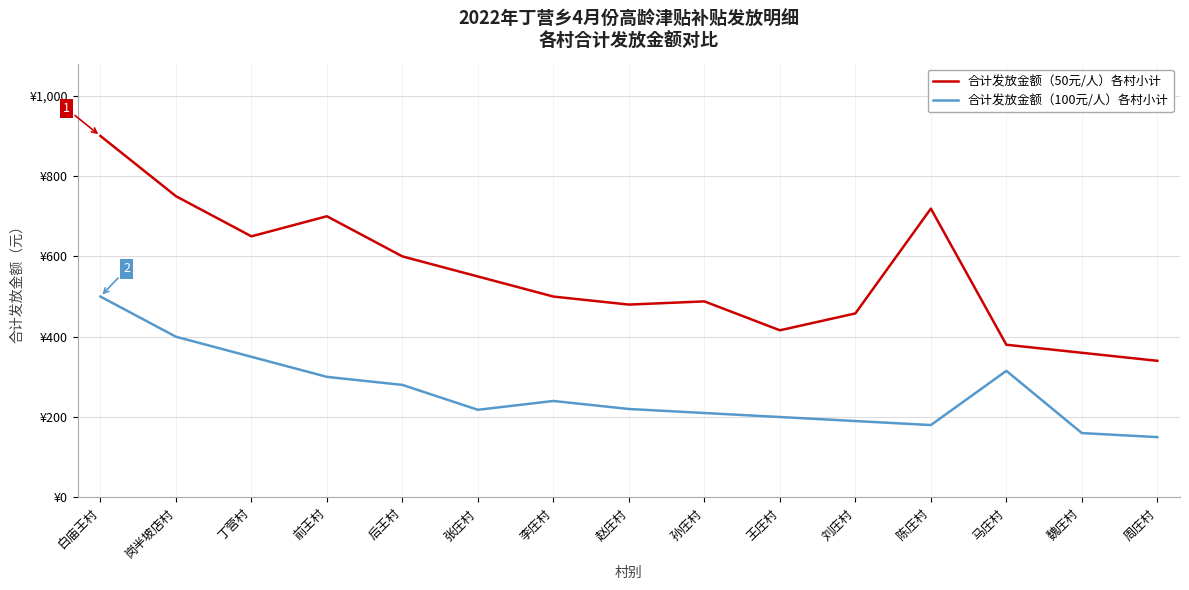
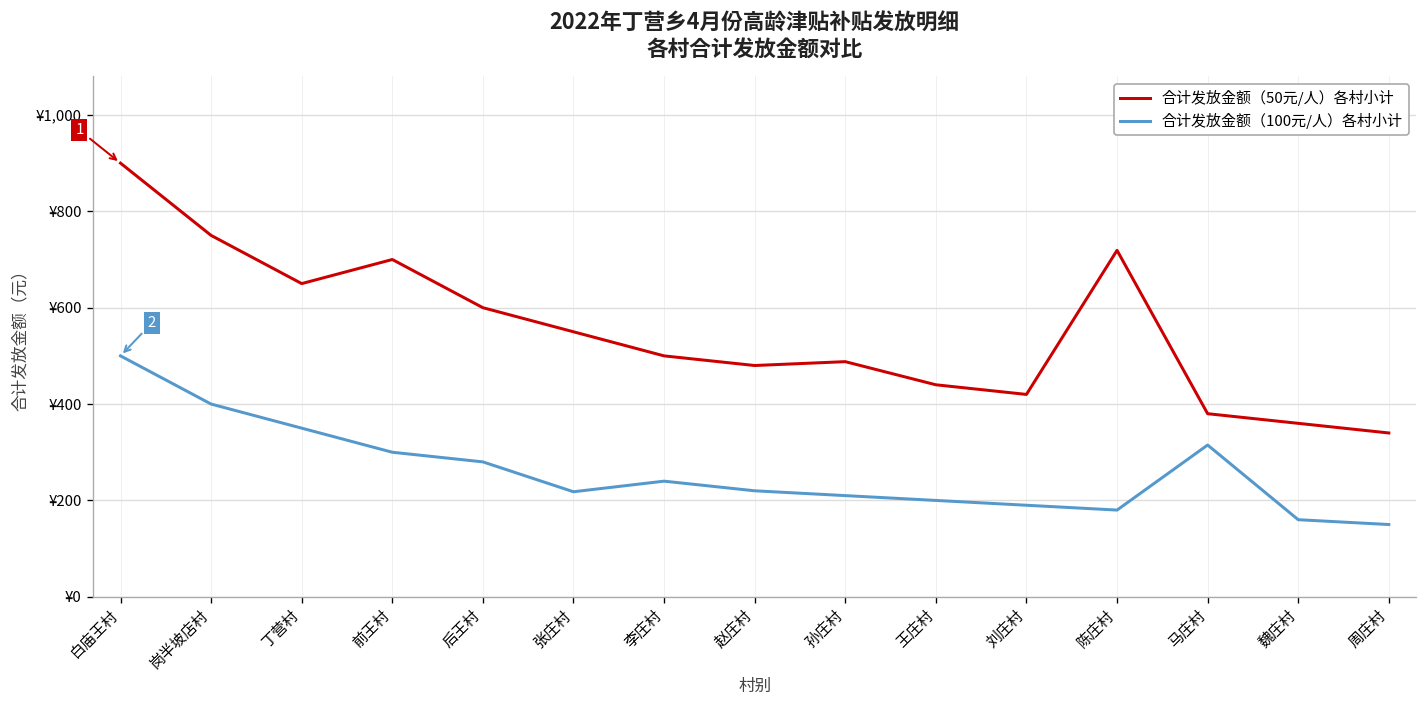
合计发放金额（50元/人）各村小计, 王庄村: ¥420 -> ¥440
合计发放金额（50元/人）各村小计, 刘庄村: ¥460 -> ¥420
